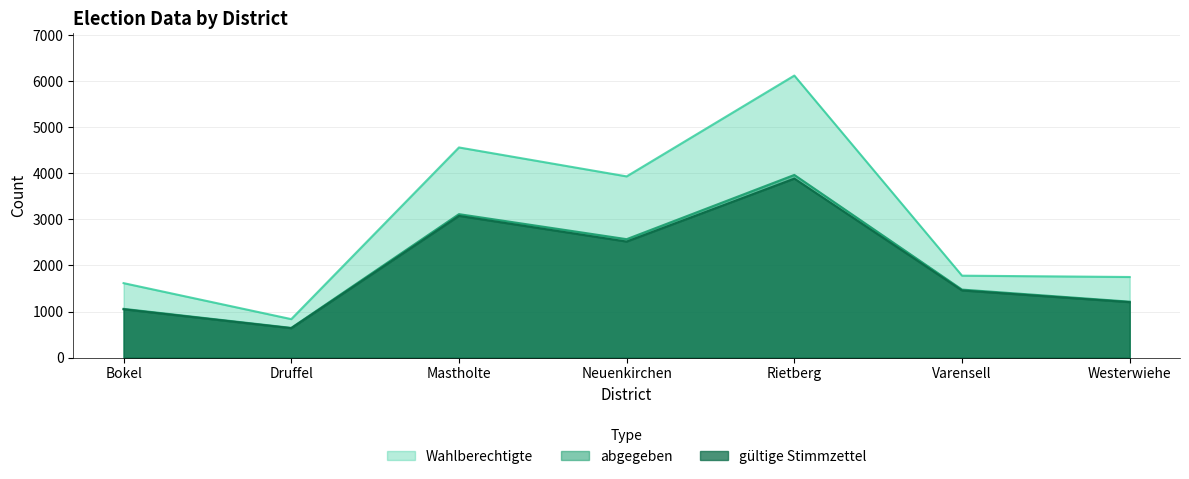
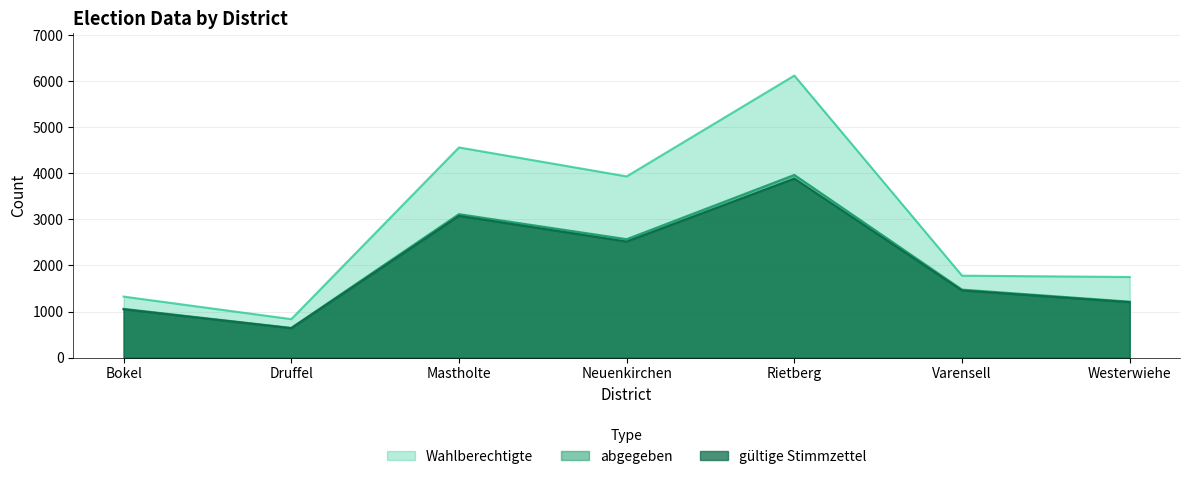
Wahlberechtigte, Bokel: 1600 -> 1300
